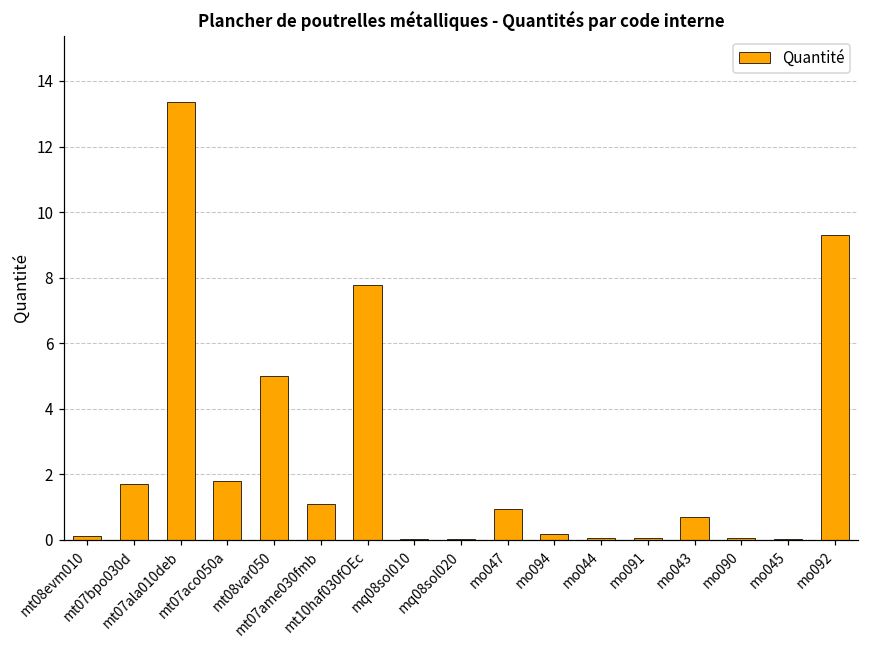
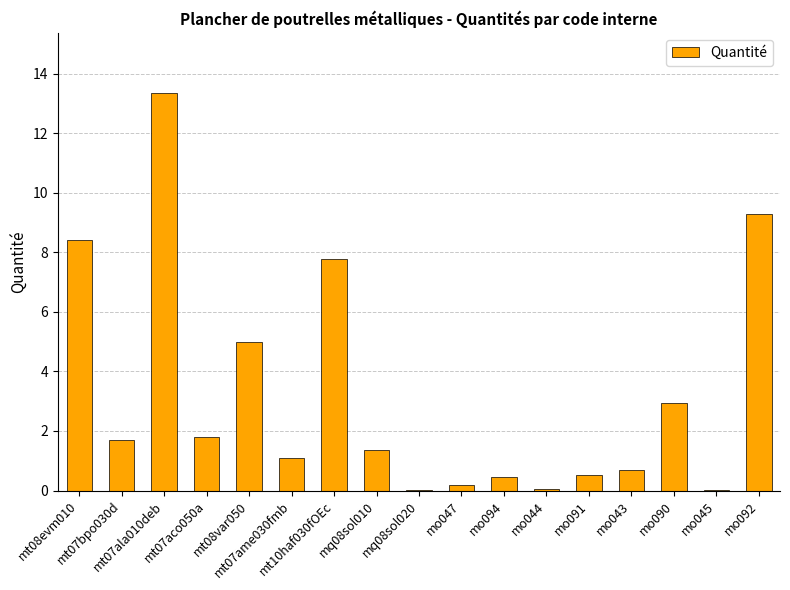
mt08evm010: 0.1 -> 8.4
mq08sol010: 0.0 -> 1.4
mo047: 0.9 -> 0.2
mo094: 0.2 -> 0.5
mo091: 0.1 -> 0.5
mo090: 0.0 -> 3.0
